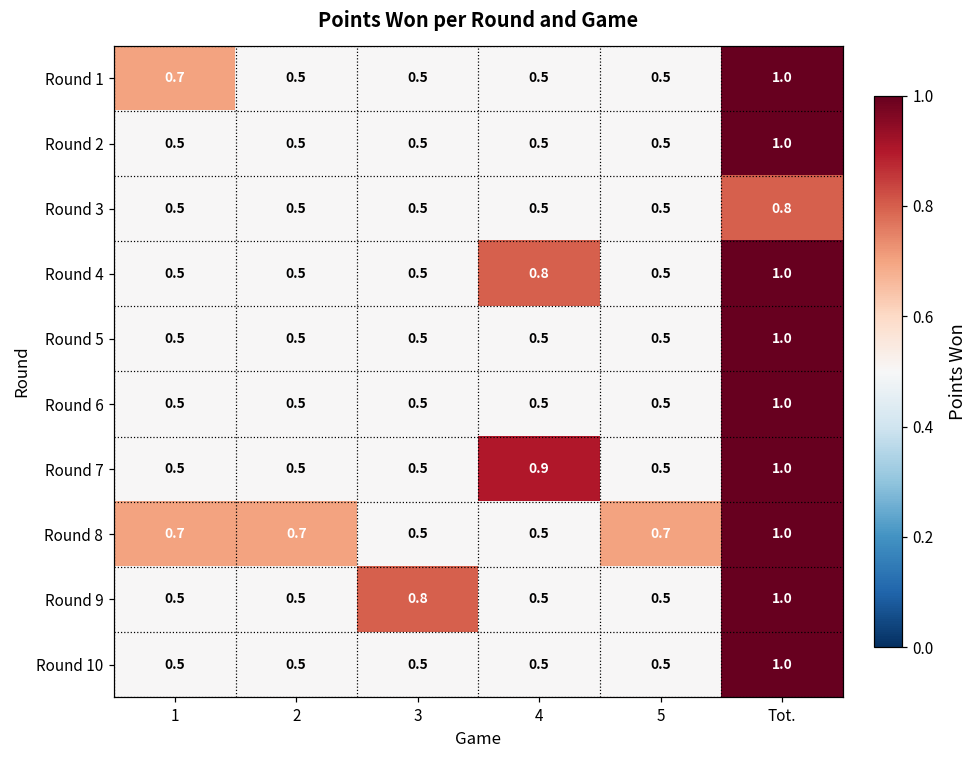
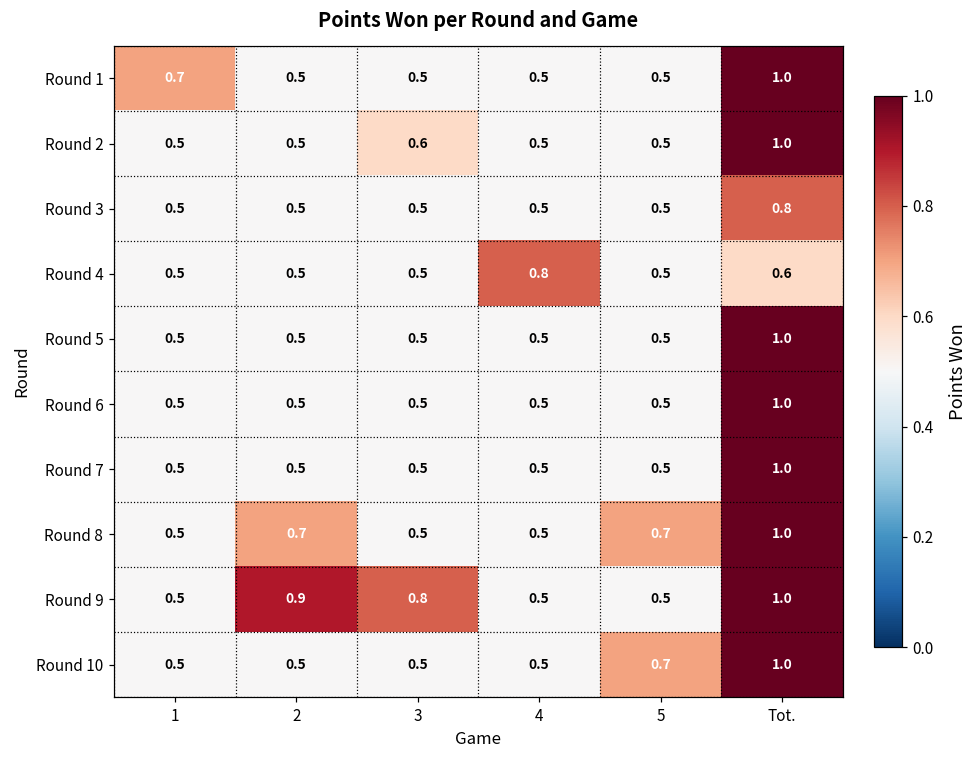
Round 2, 3: 0.5 -> 0.6
Round 4, Tot.: 1.0 -> 0.6
Round 7, 4: 0.9 -> 0.5
Round 8, 1: 0.7 -> 0.5
Round 9, 2: 0.5 -> 0.9
Round 10, 5: 0.5 -> 0.7
